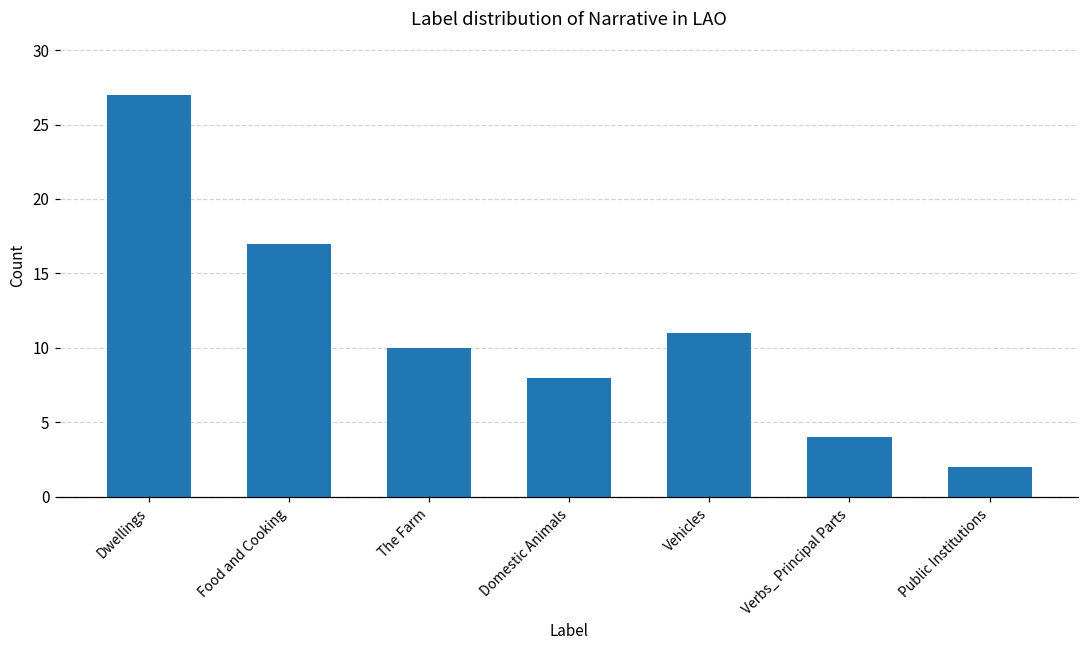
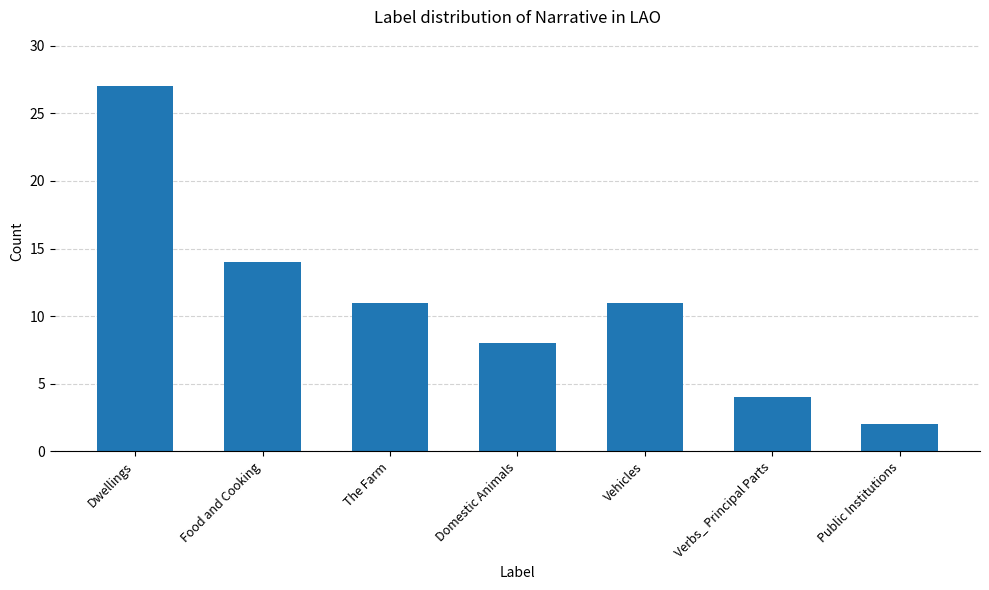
Food and Cooking: 17 -> 14
The Farm: 10 -> 11
